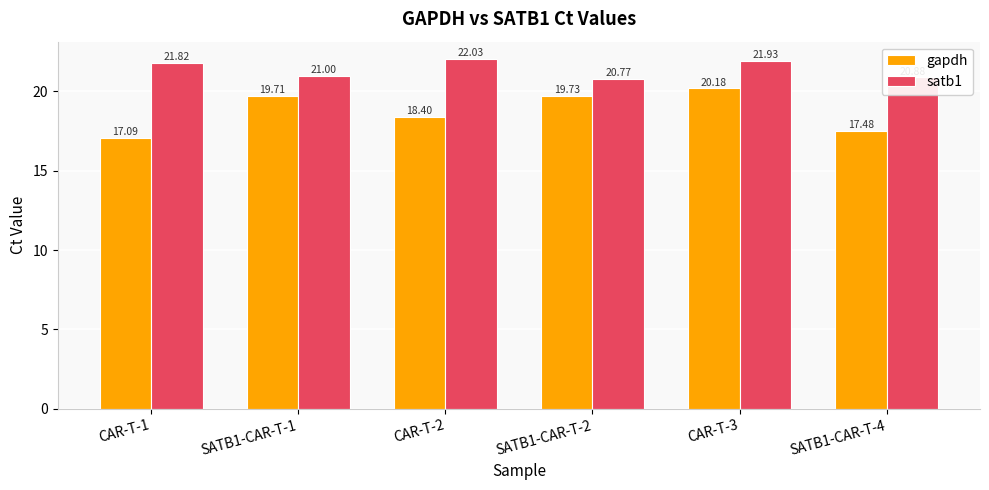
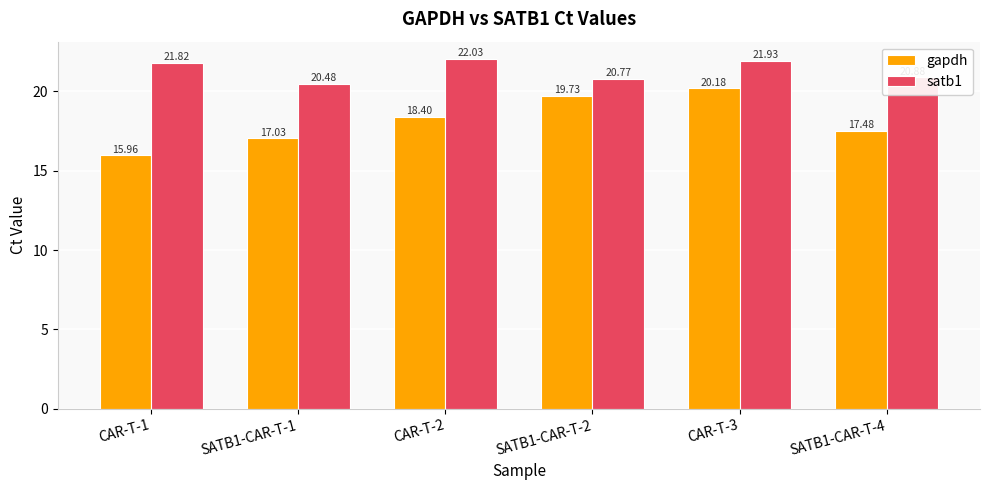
gapdh, CAR-T-1: 17.09 -> 15.96
gapdh, SATB1-CAR-T-1: 19.71 -> 17.03
satb1, SATB1-CAR-T-1: 21.00 -> 20.48
